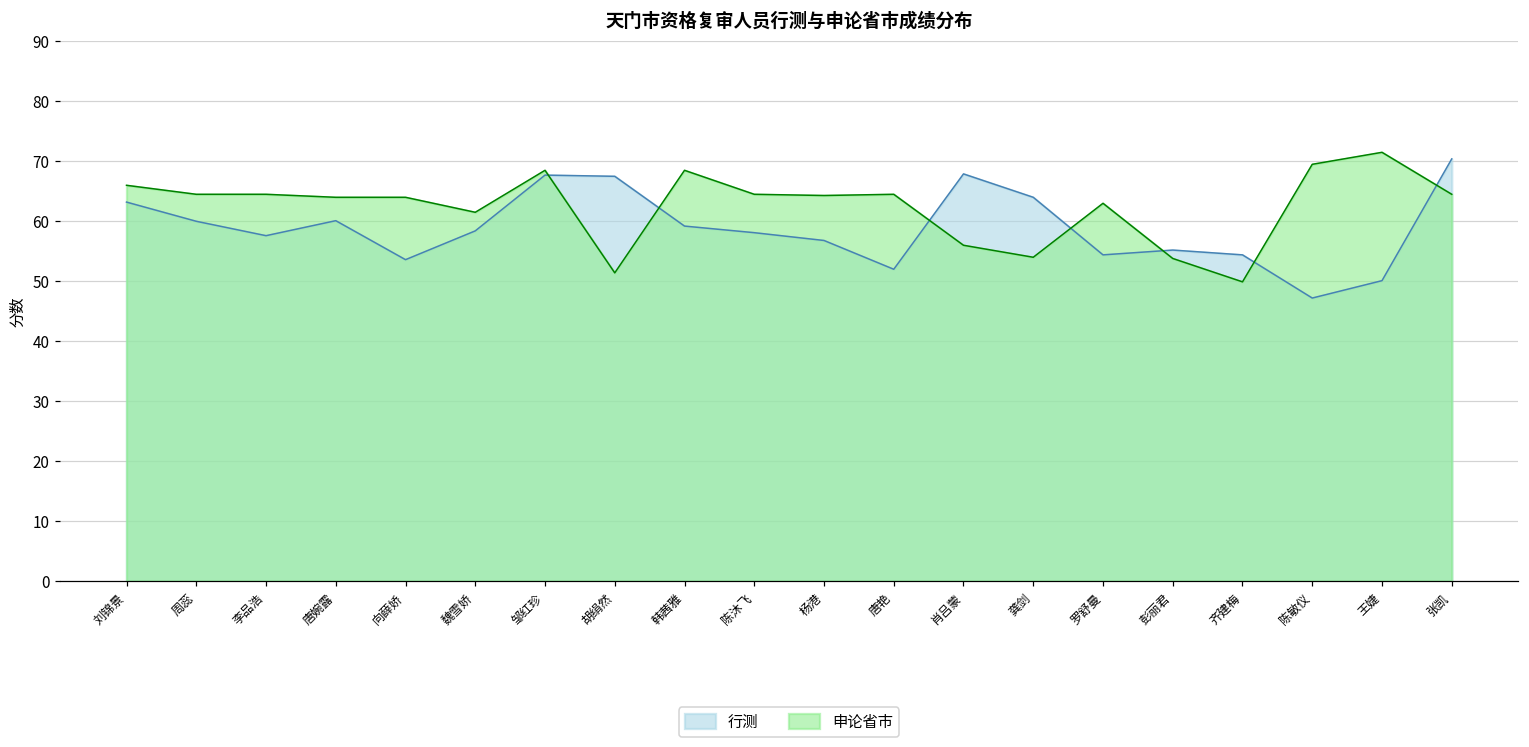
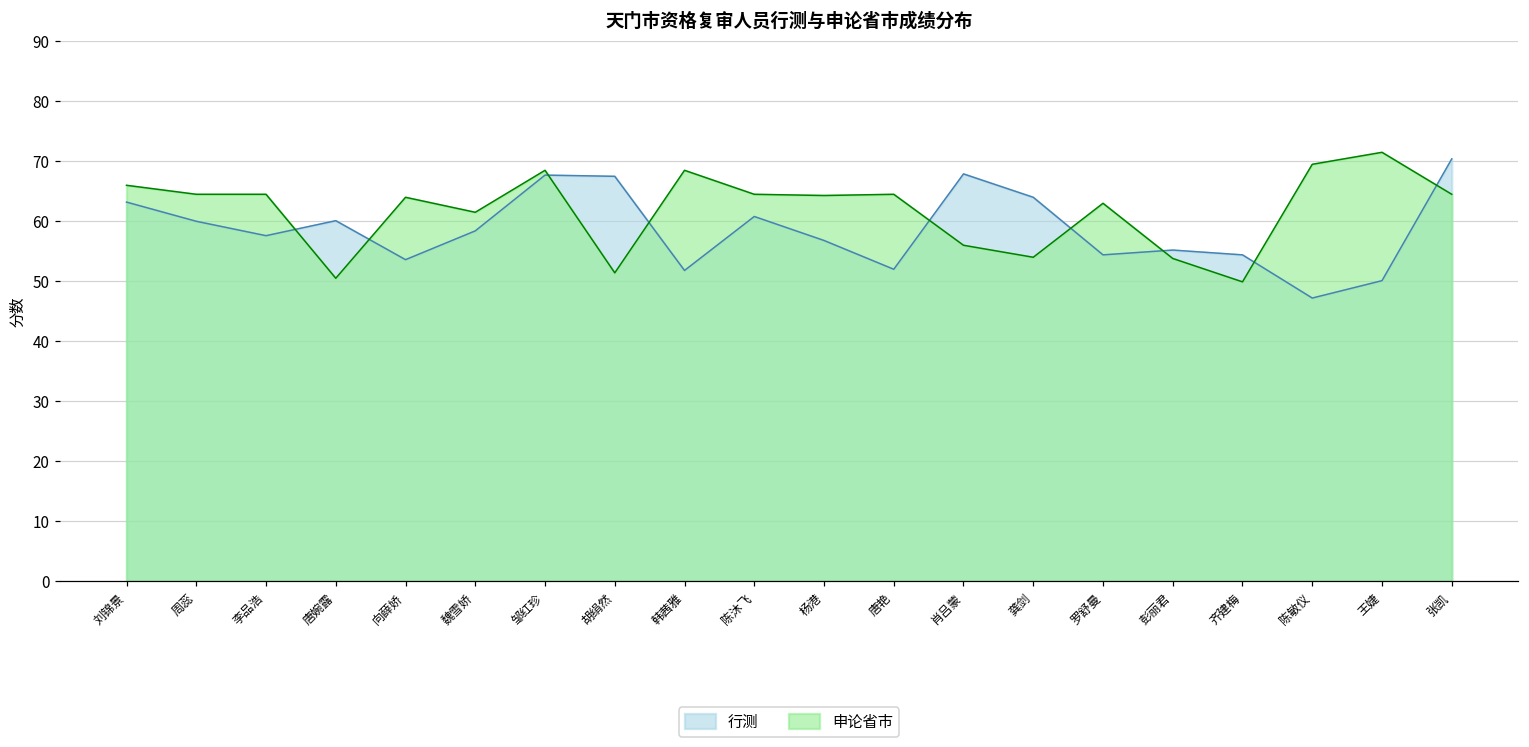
申论省市, 唐婉露: 64 -> 51
行测, 韩茜雅: 59 -> 52
行测, 陈沐飞: 58 -> 61
